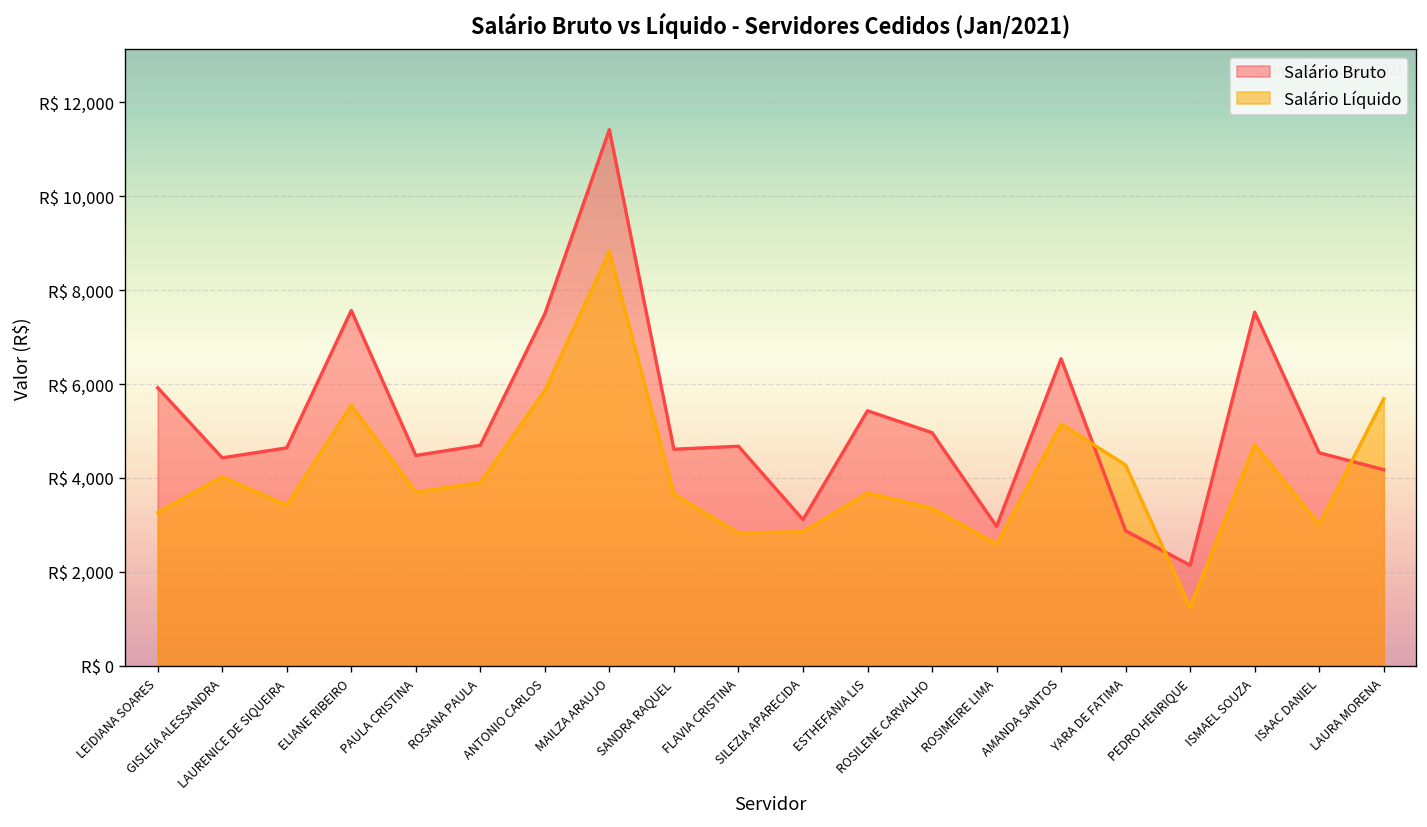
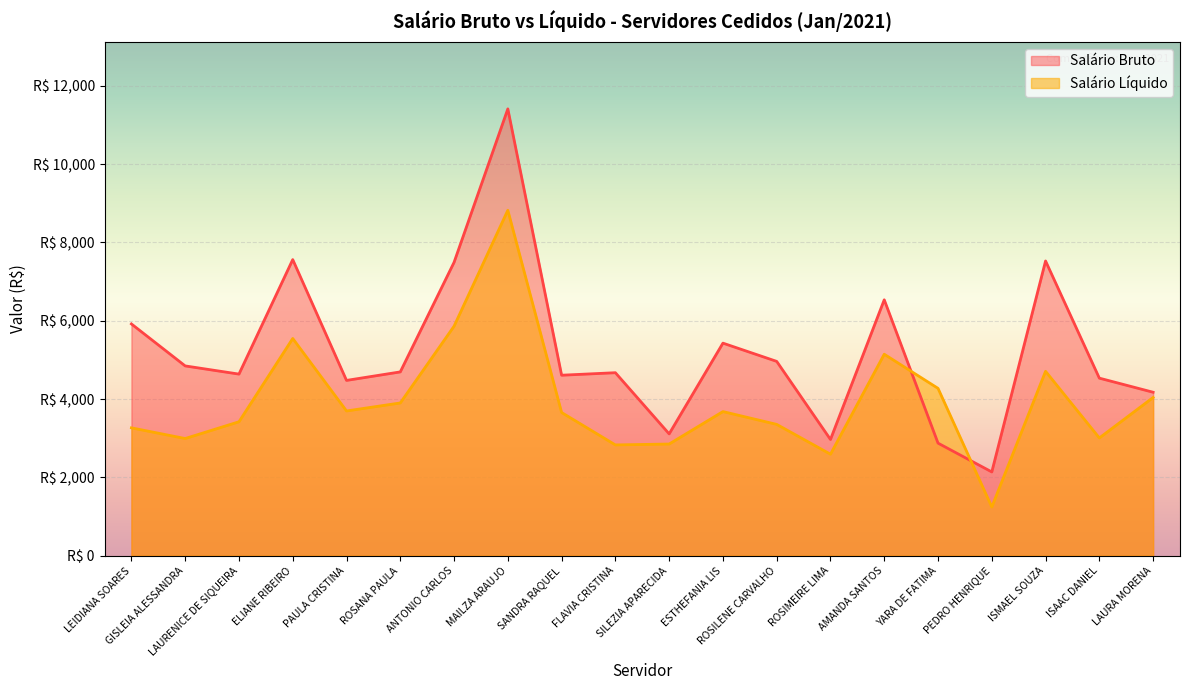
Salário Bruto, GISLEIA ALESSANDRA: R$ 4,400 -> R$ 4,800
Salário Líquido, GISLEIA ALESSANDRA: R$ 4,000 -> R$ 3,000
Salário Líquido, LAURA MORENA: R$ 5,700 -> R$ 4,000
